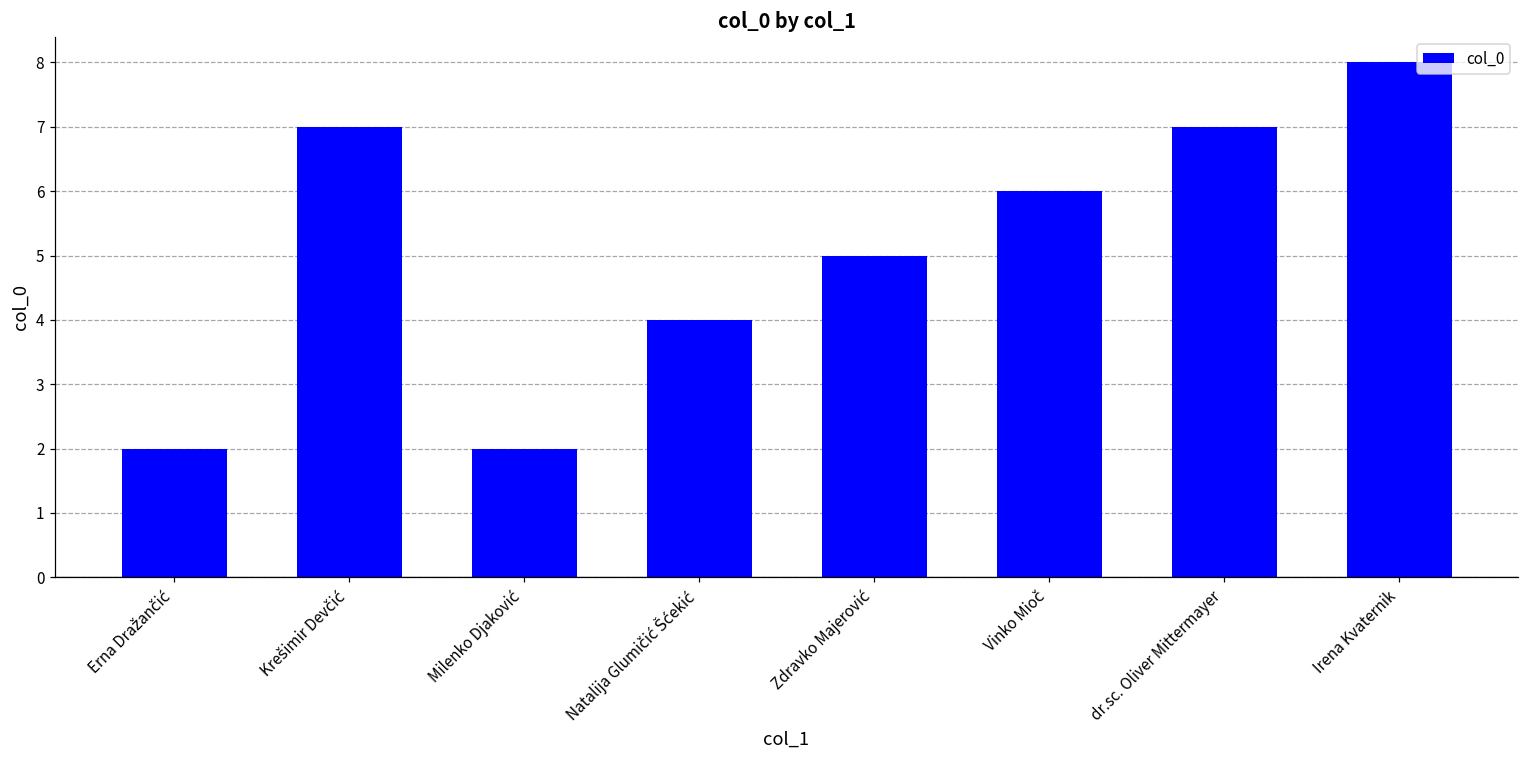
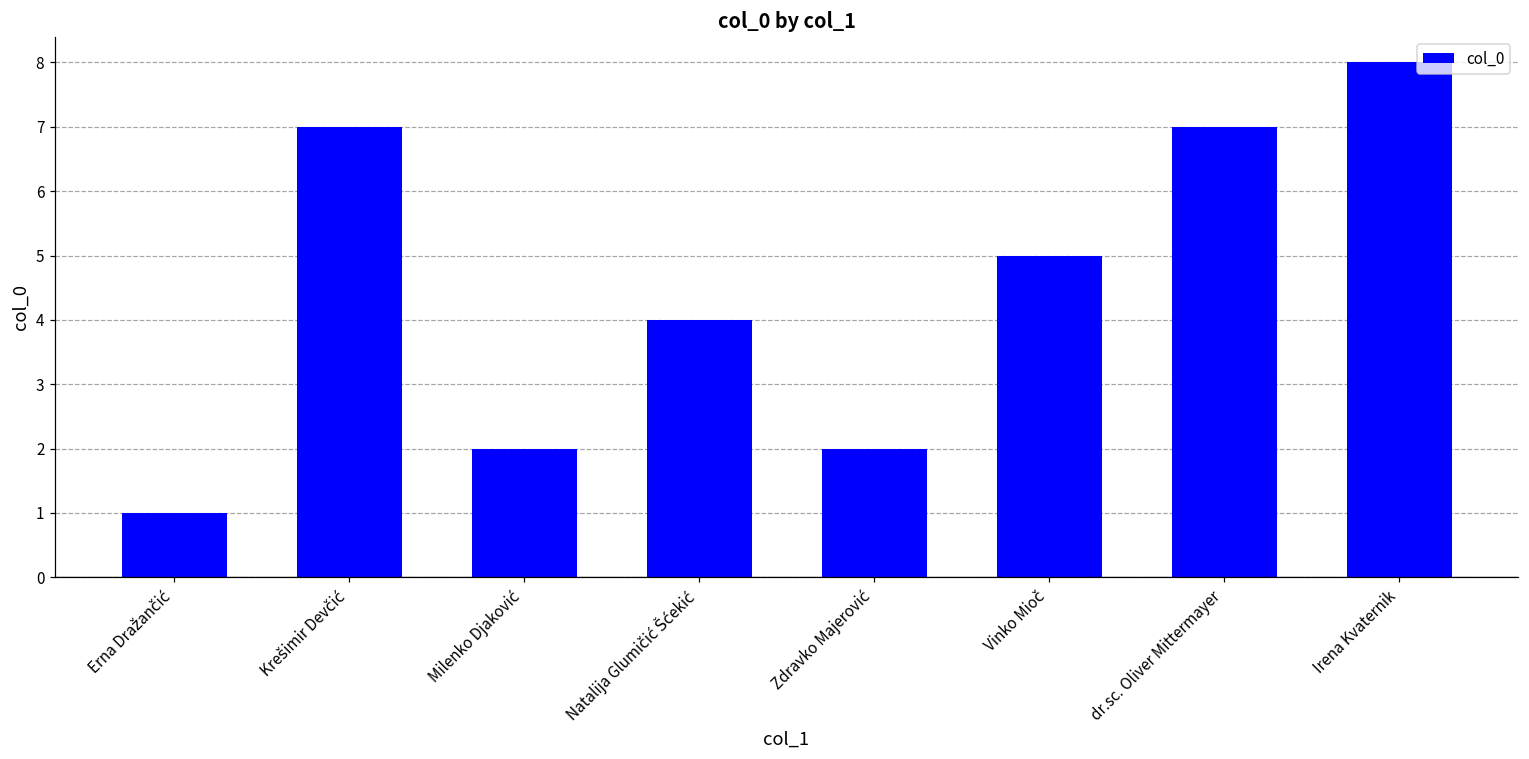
Erna Dražančić: 2 -> 1
Zdravko Majerović: 5 -> 2
Vinko Mioč: 6 -> 5
